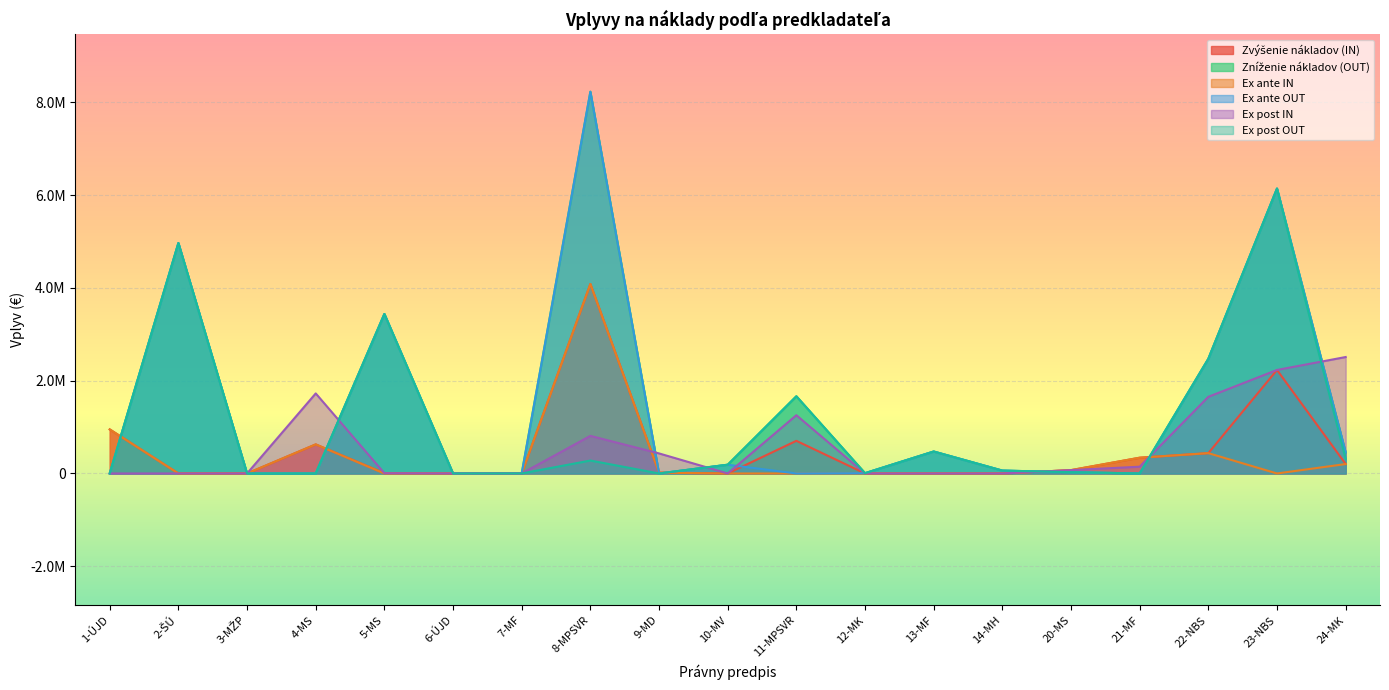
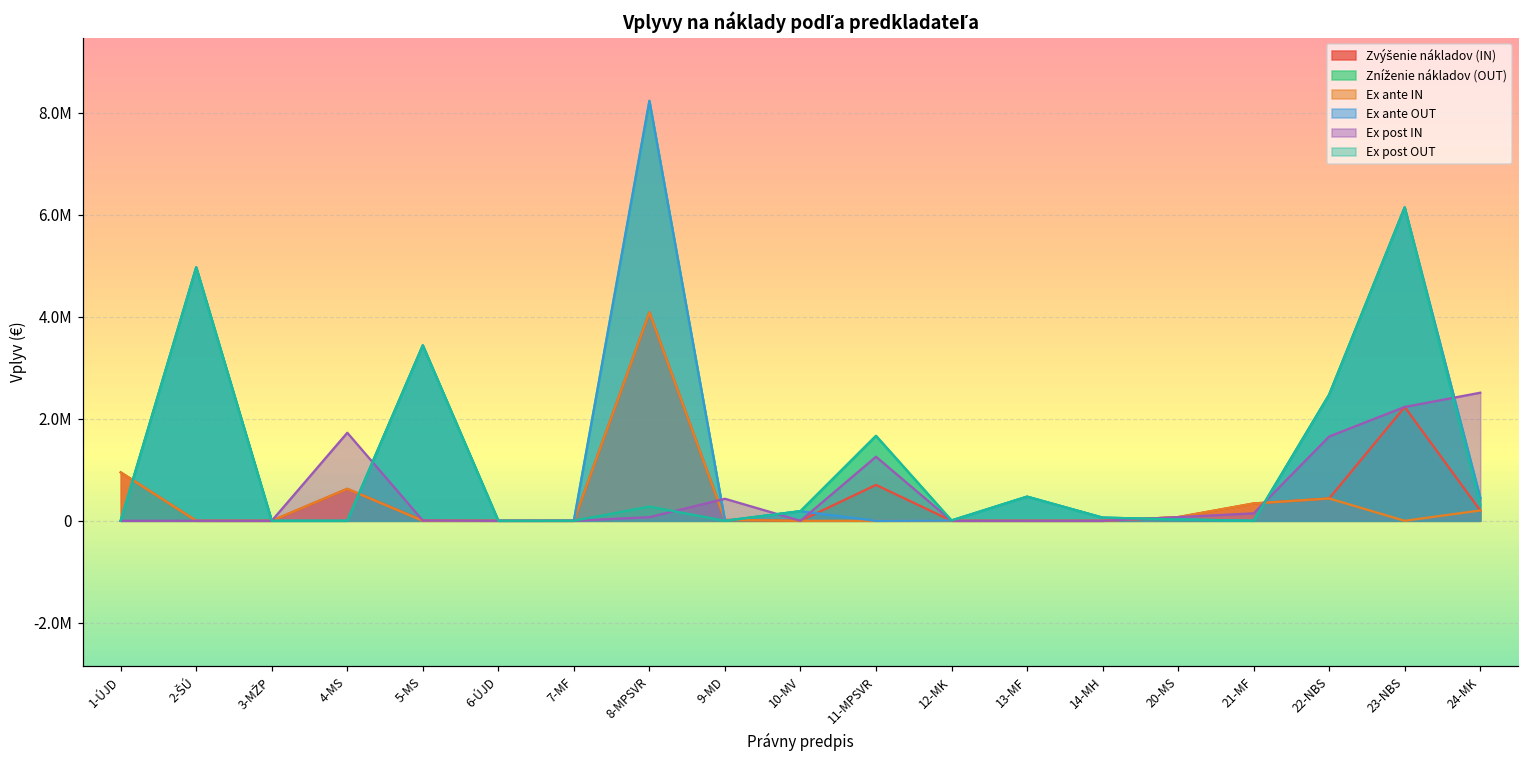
Ex post IN, 8-MPSVR: 800000 -> 100000
